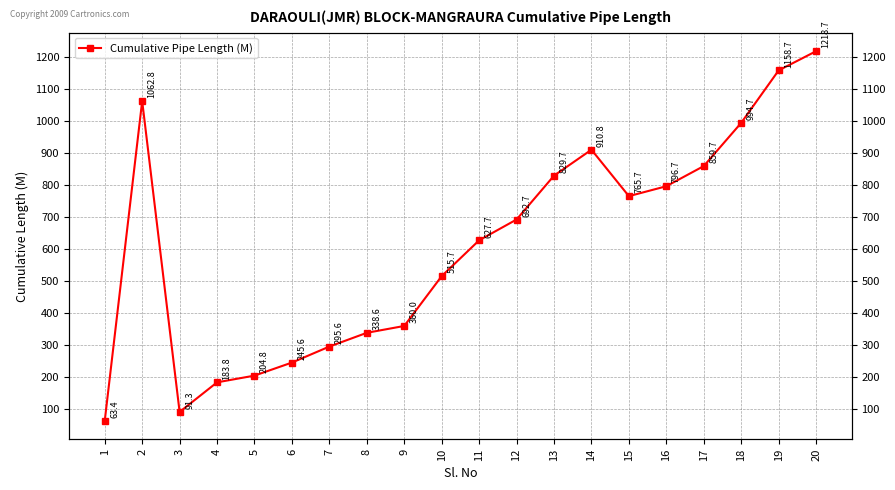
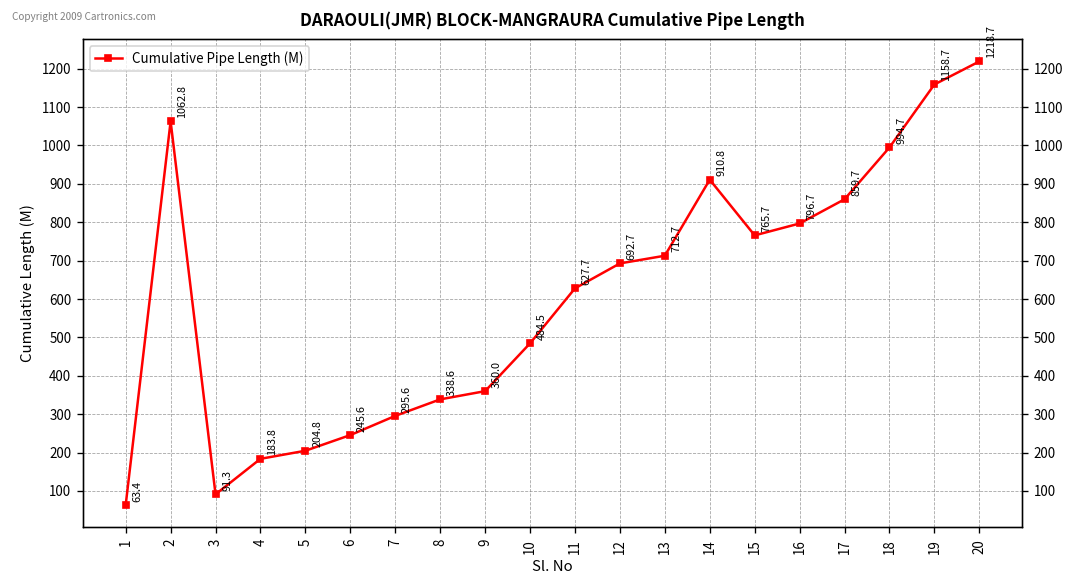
10: 515.7 -> 484.5
13: 829.7 -> 712.7
